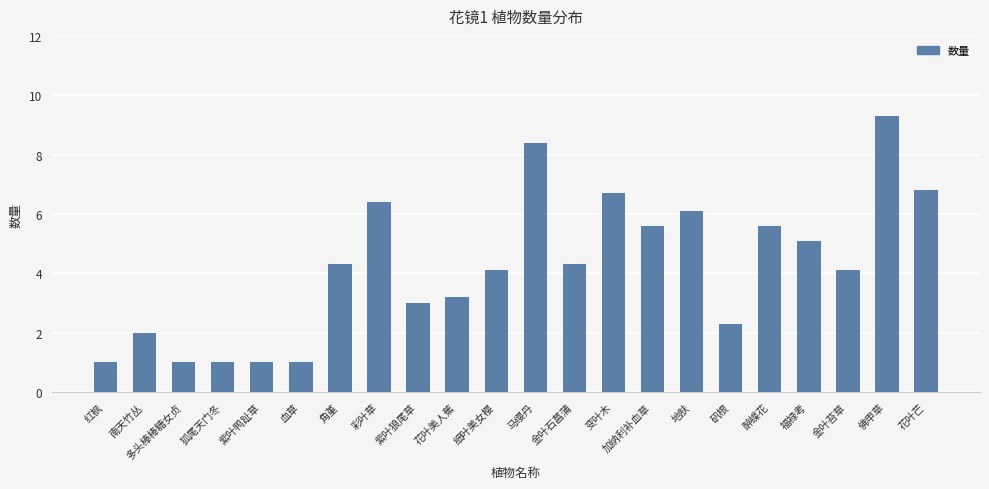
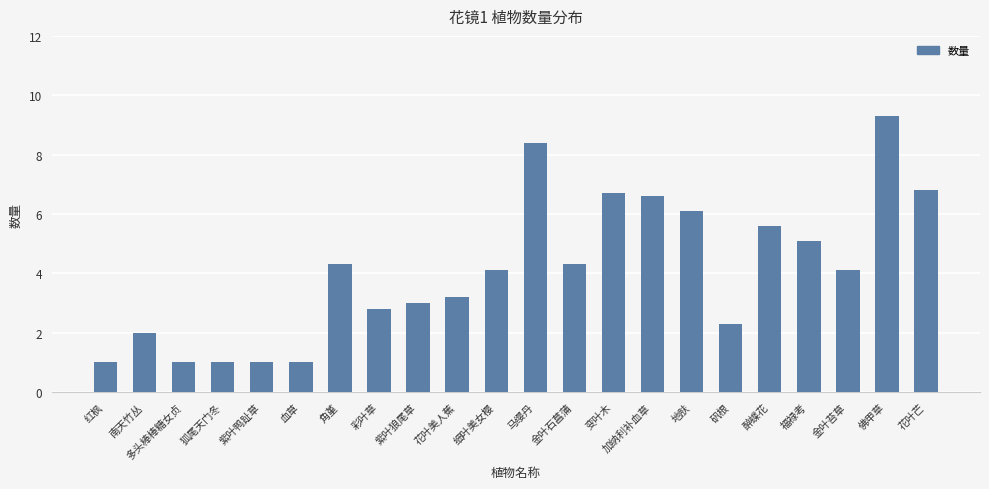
彩叶草: 6.4 -> 2.8
加纳利补血草: 5.6 -> 6.6
